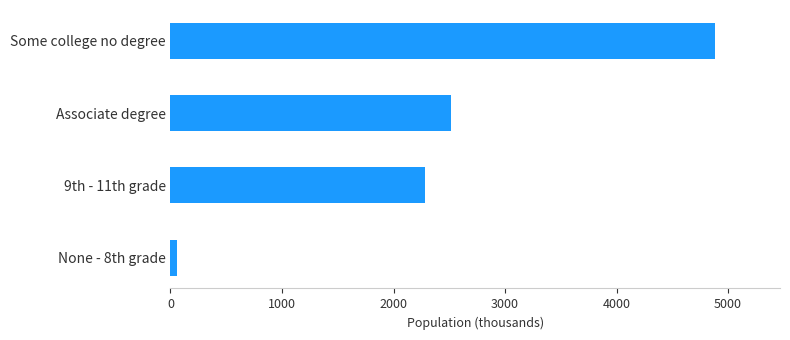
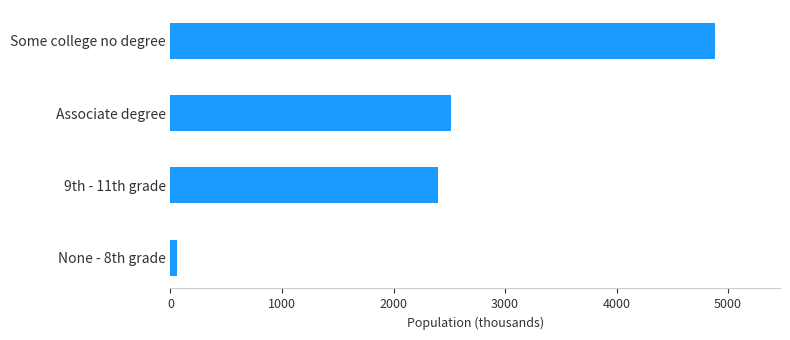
9th - 11th grade: 2280 -> 2400
